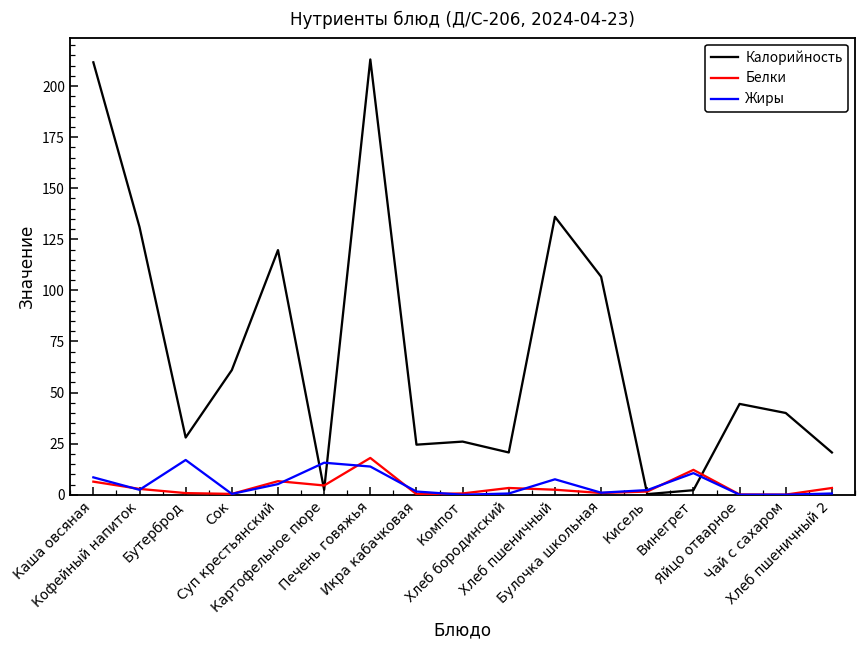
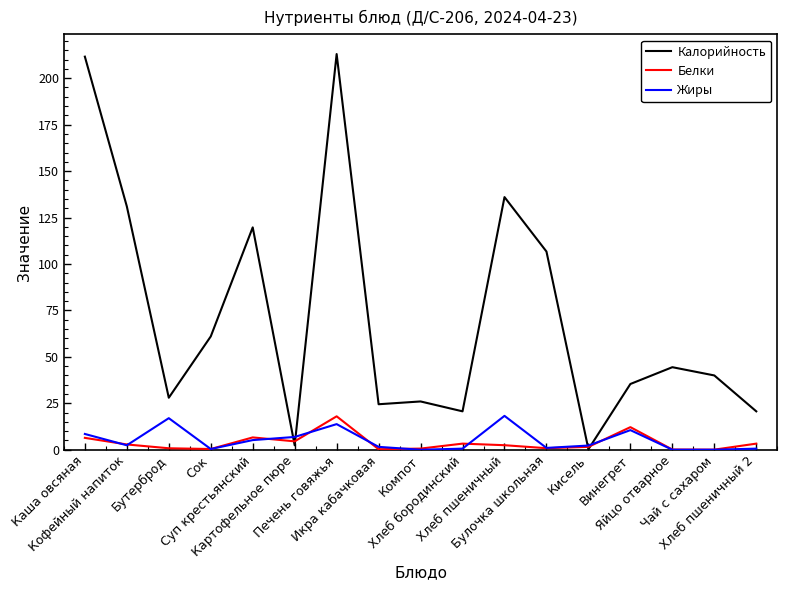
Жиры, Картофельное пюре: 16 -> 7
Жиры, Хлеб пшеничный: 8 -> 18
Калорийность, Винегрет: 2 -> 35
